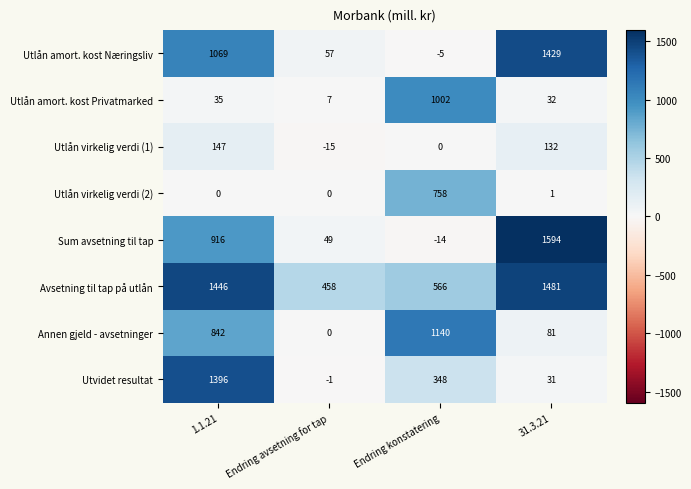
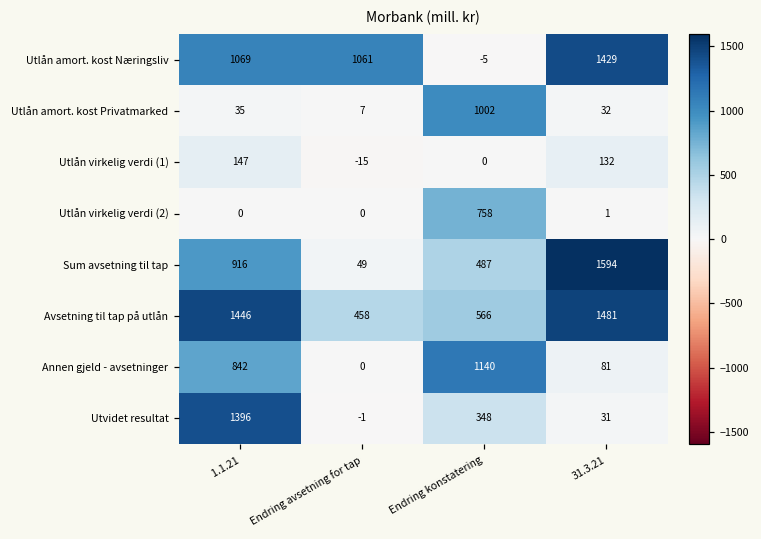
Utlån amort. kost Næringsliv, Endring avsetning for tap: 57 -> 1061
Sum avsetning til tap, Endring konstatering: -14 -> 487
